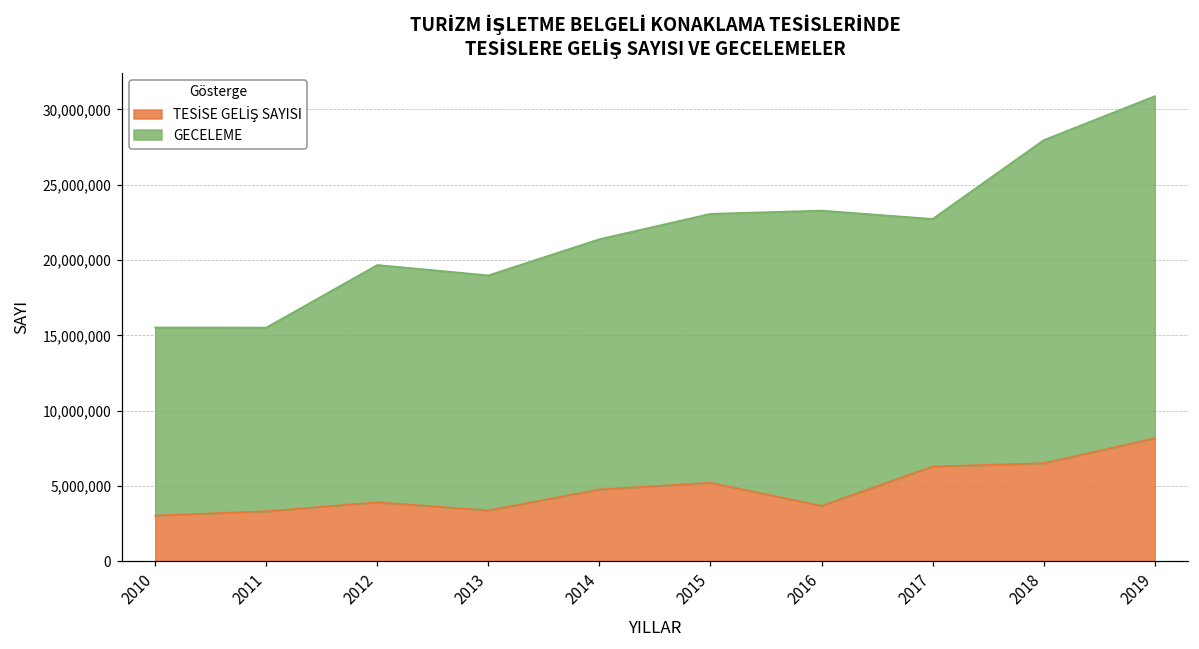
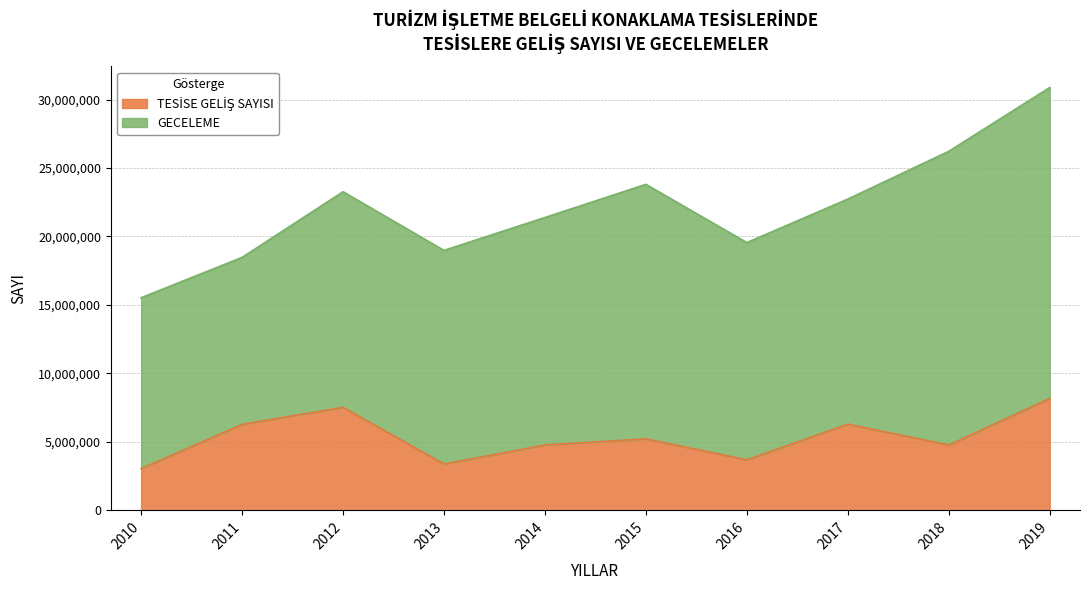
TESİSE GELİŞ SAYISI, 2011: 3,300,000 -> 6,300,000
TESİSE GELİŞ SAYISI, 2012: 3,900,000 -> 7,500,000
GECELEME, 2015: 17,900,000 -> 18,600,000
GECELEME, 2016: 19,600,000 -> 15,900,000
TESİSE GELİŞ SAYISI, 2018: 6,500,000 -> 4,800,000
